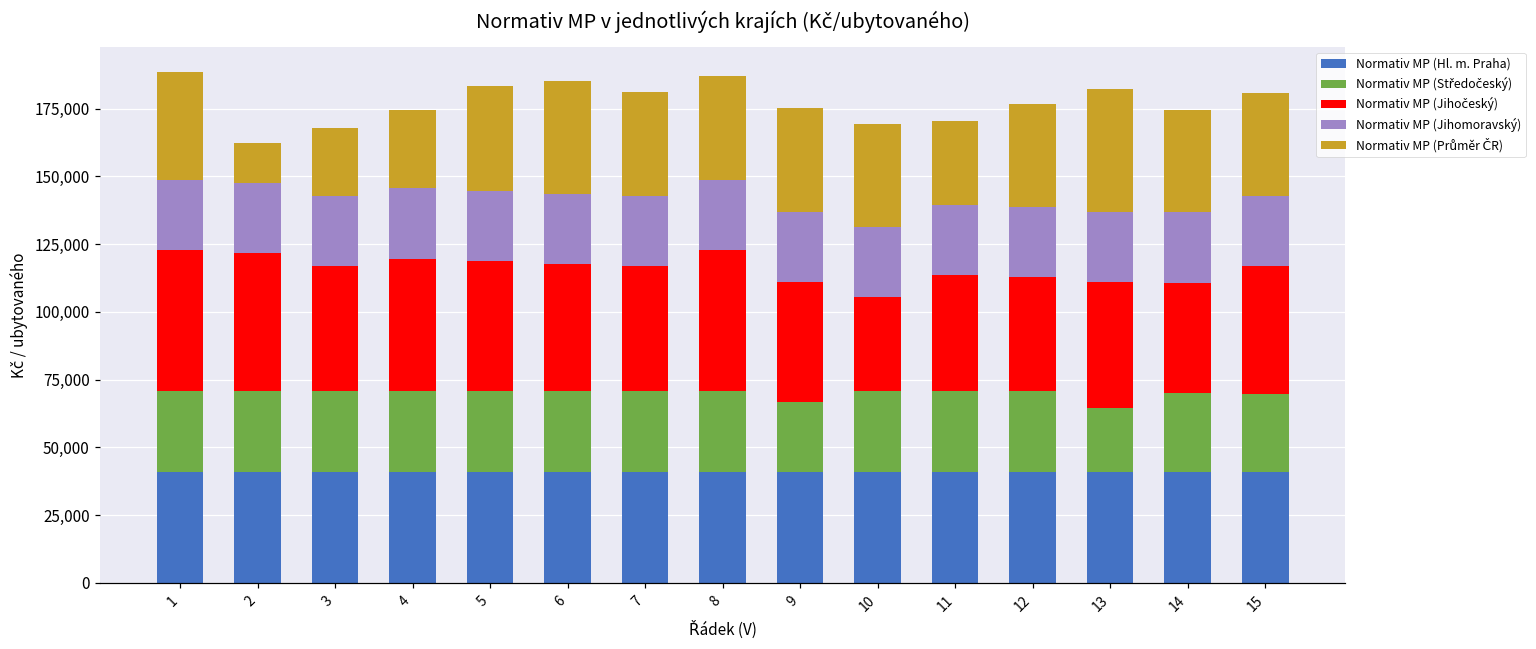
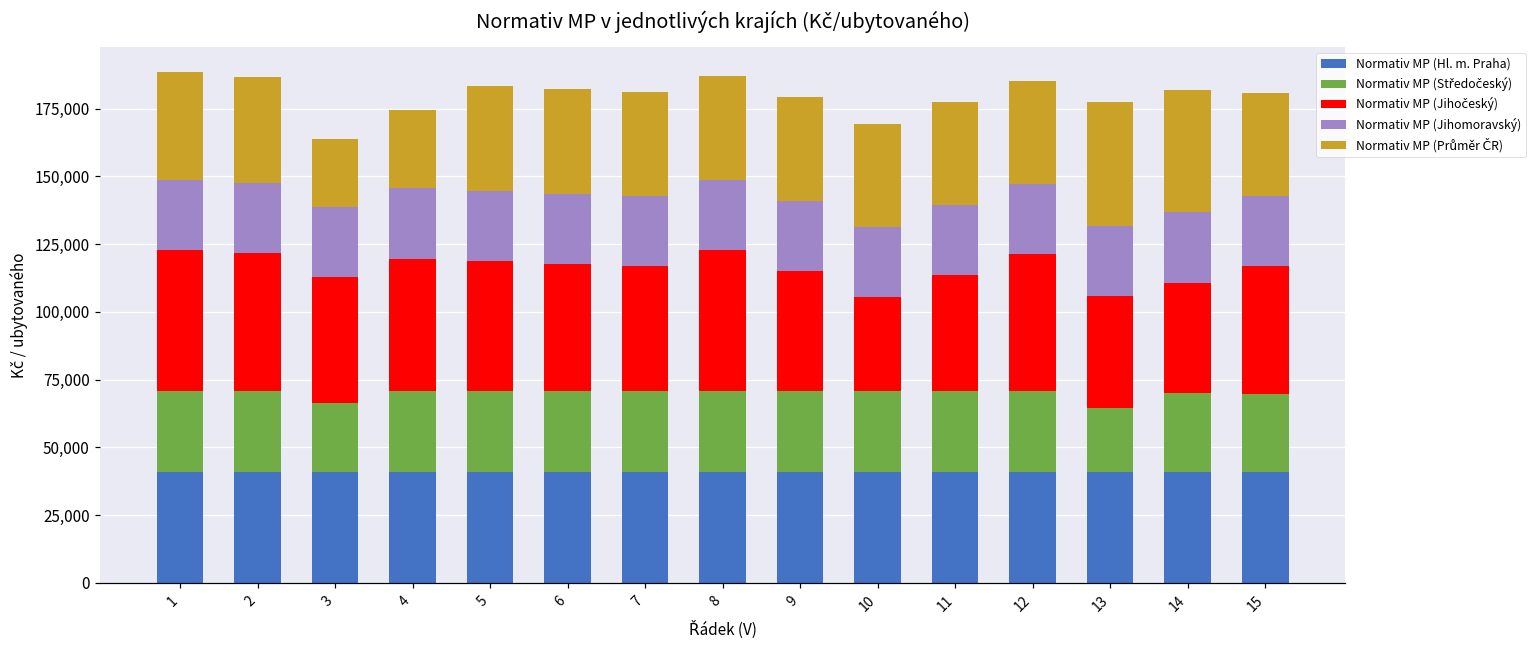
Normativ MP (Průměr ČR), 2: 15,000 -> 39,000
Normativ MP (Středočeský), 3: 30,000 -> 25,000
Normativ MP (Průměr ČR), 6: 42,000 -> 38,000
Normativ MP (Středočeský), 9: 26,000 -> 30,000
Normativ MP (Průměr ČR), 11: 31,000 -> 38,000
Normativ MP (Jihočeský), 12: 42,000 -> 51,000
Normativ MP (Jihočeský), 13: 47,000 -> 41,000
Normativ MP (Průměr ČR), 14: 38,000 -> 45,000
